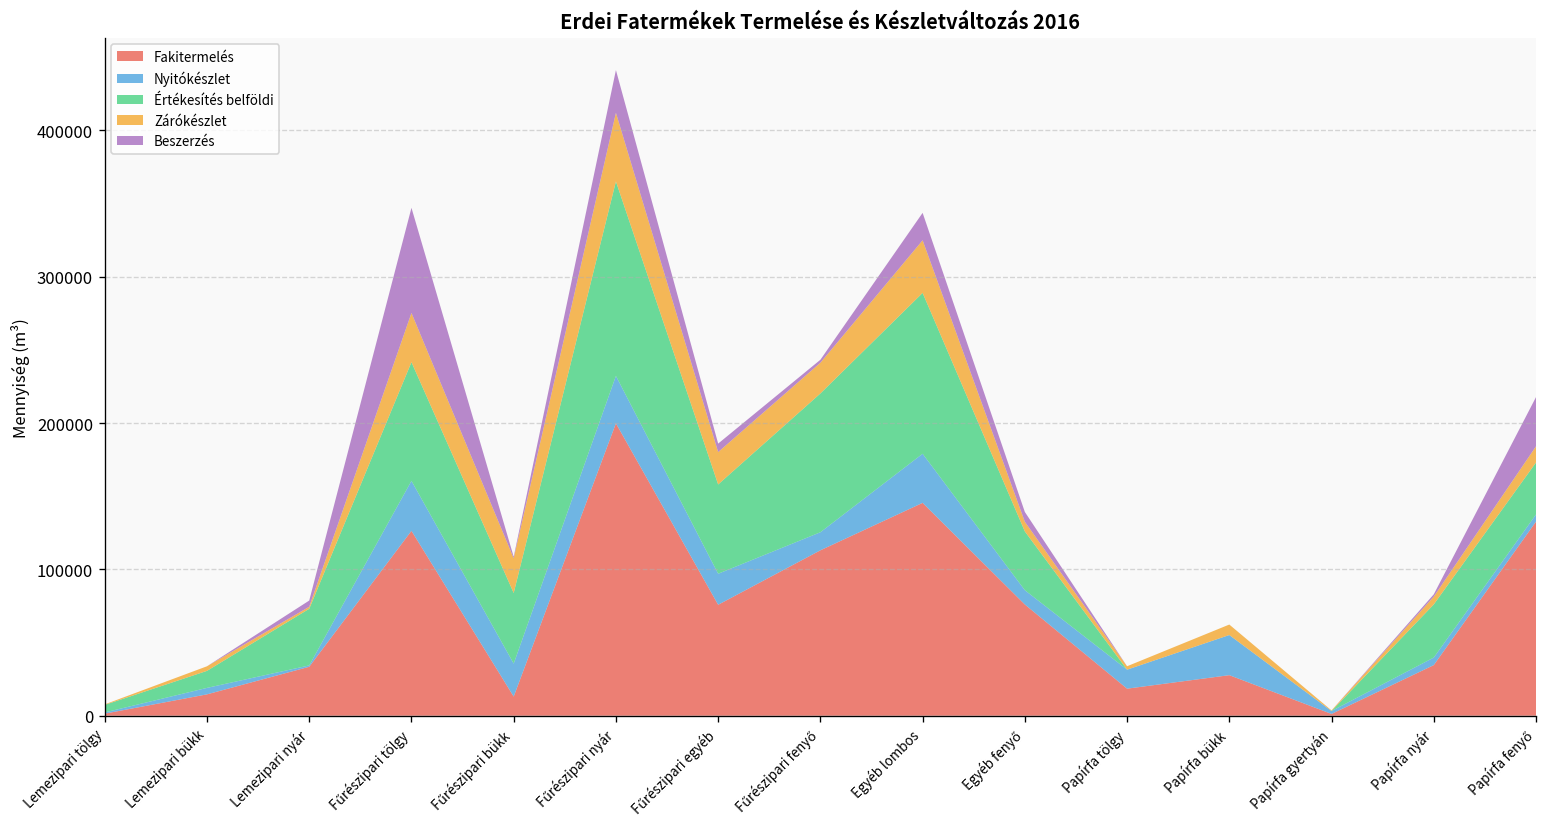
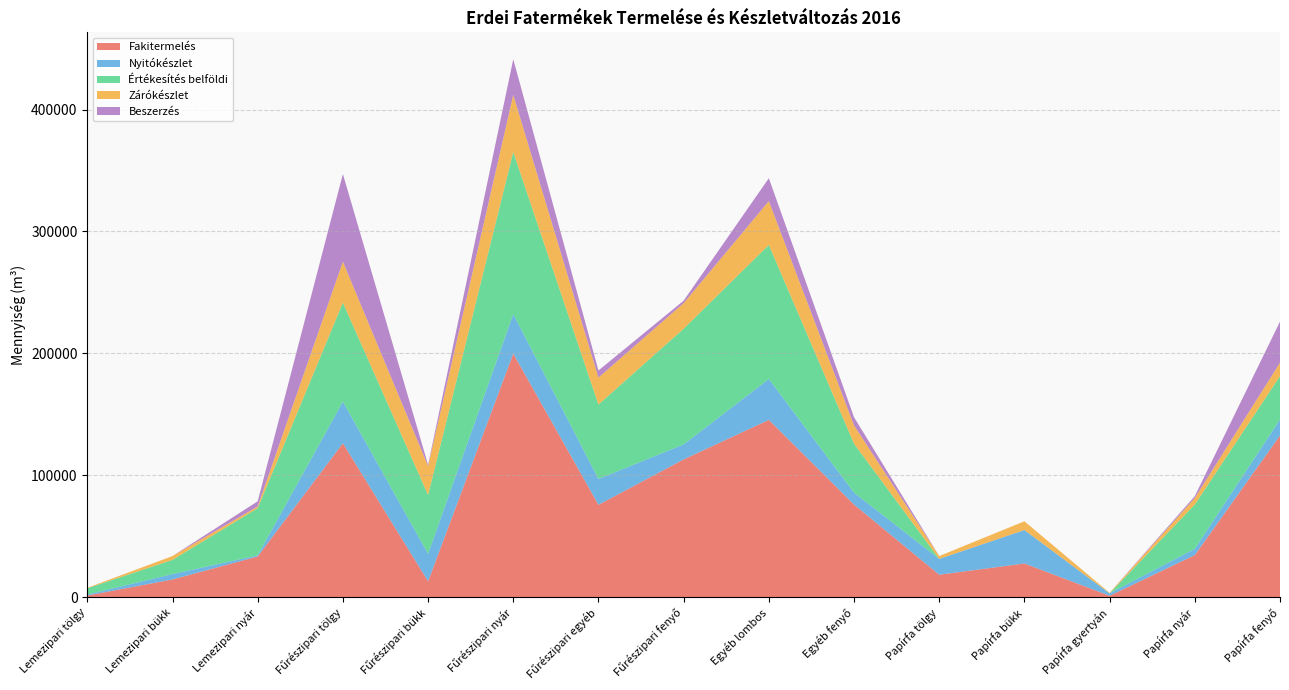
Zárókészlet, Egyéb fenyő: 7000 -> 15000
Nyitókészlet, Papírfa fenyő: 5000 -> 13000
